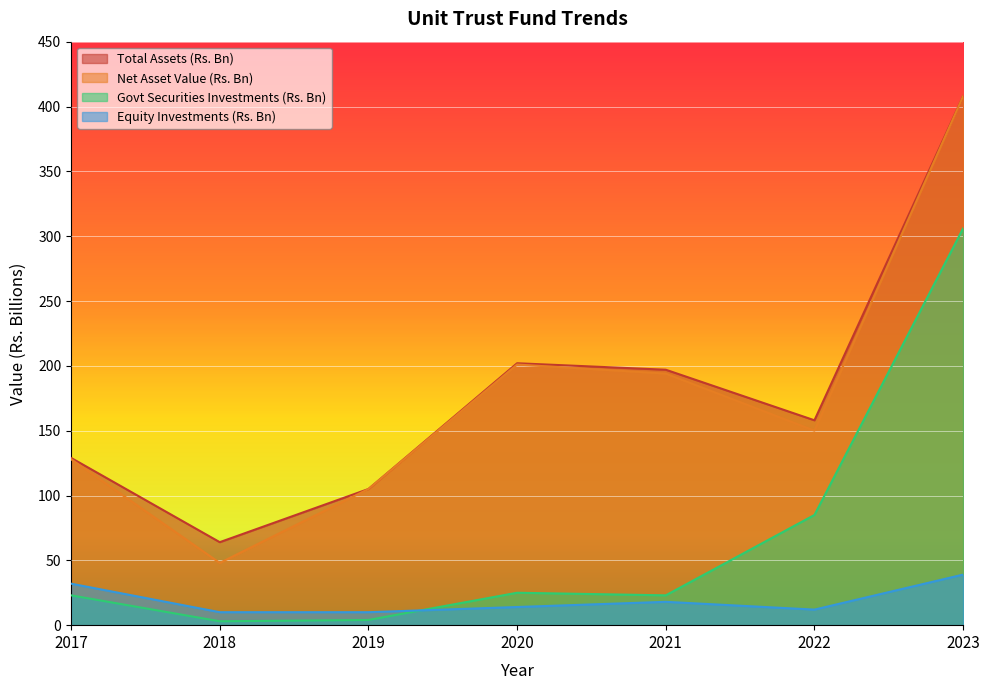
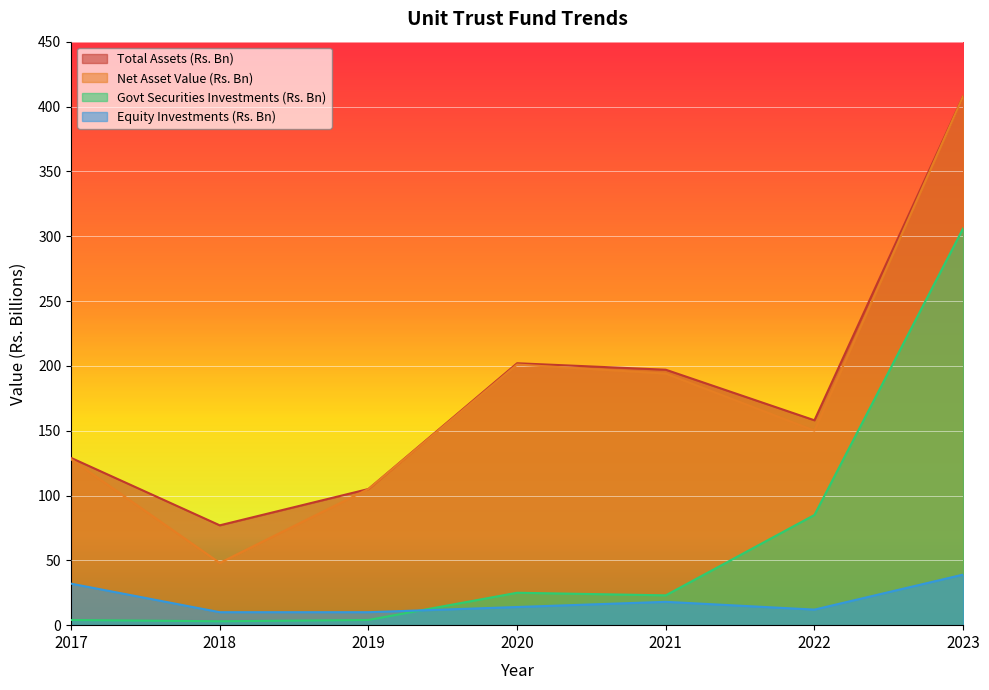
Govt Securities Investments (Rs. Bn), 2017: 23 -> 4
Total Assets (Rs. Bn), 2018: 64 -> 77
